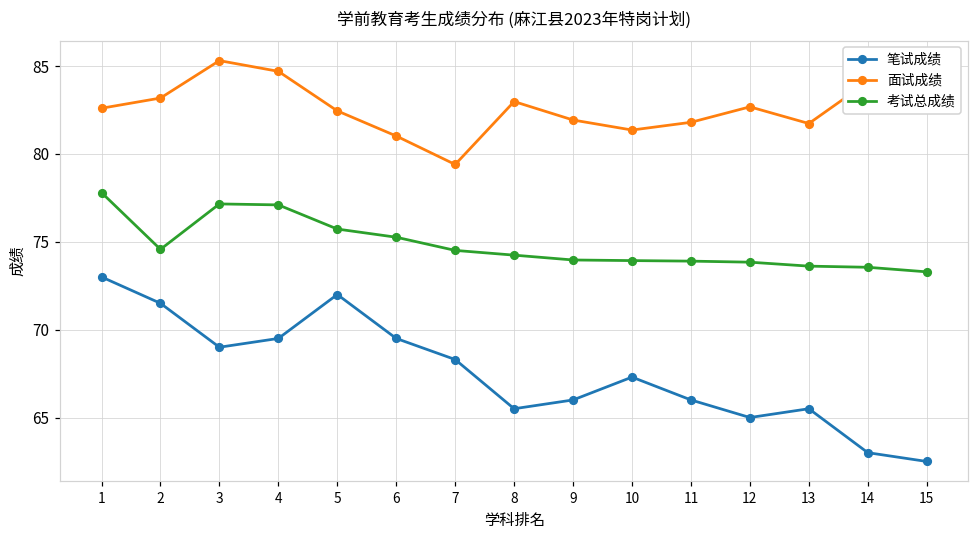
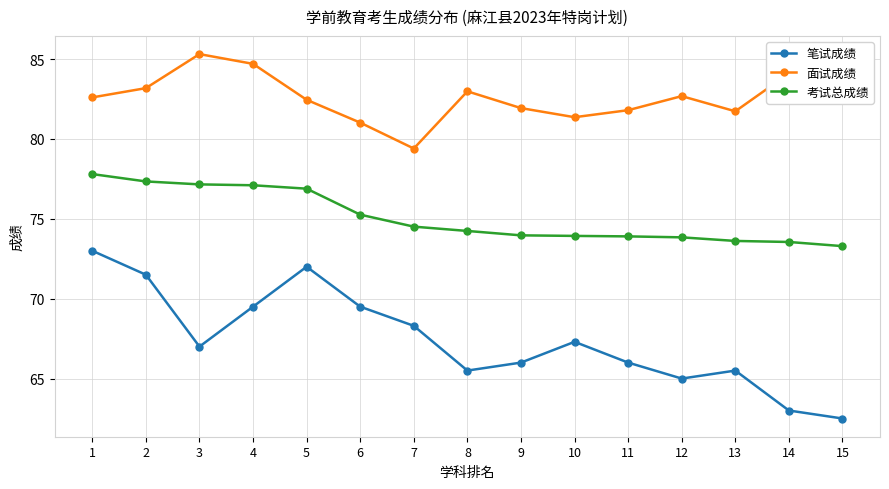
考试总成绩, 2: 74.6 -> 77.3
笔试成绩, 3: 69 -> 67
考试总成绩, 5: 75.7 -> 76.9
